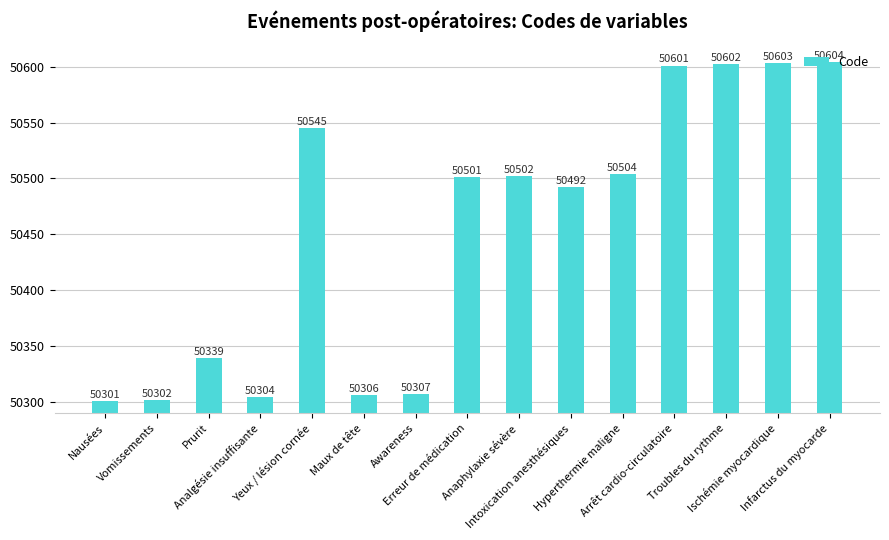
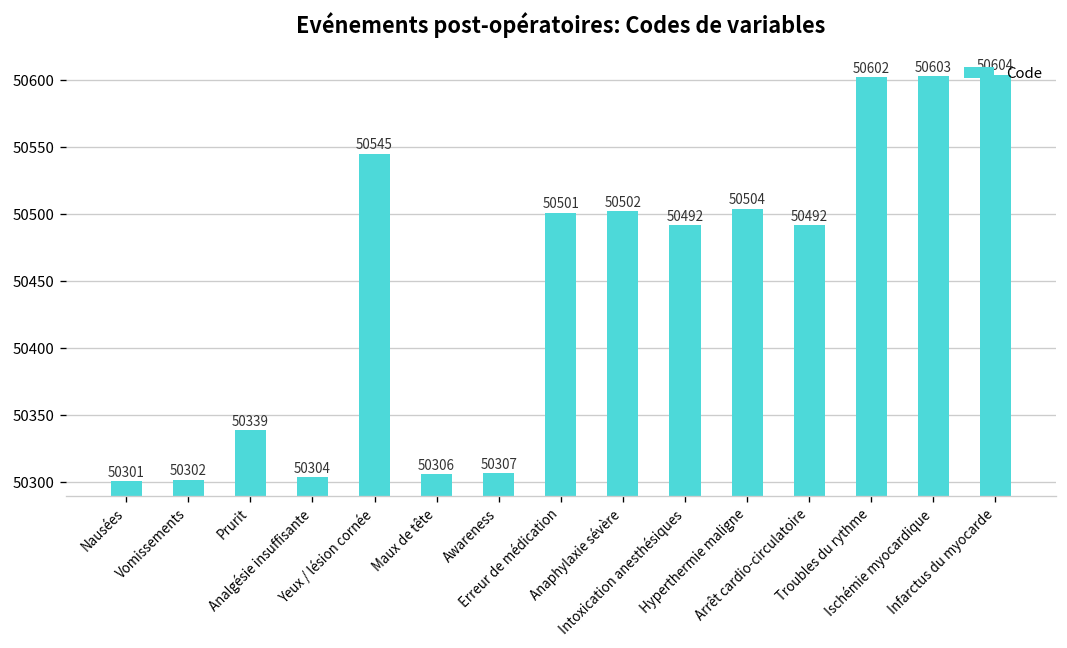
Arrêt cardio-circulatoire: 50601 -> 50492
